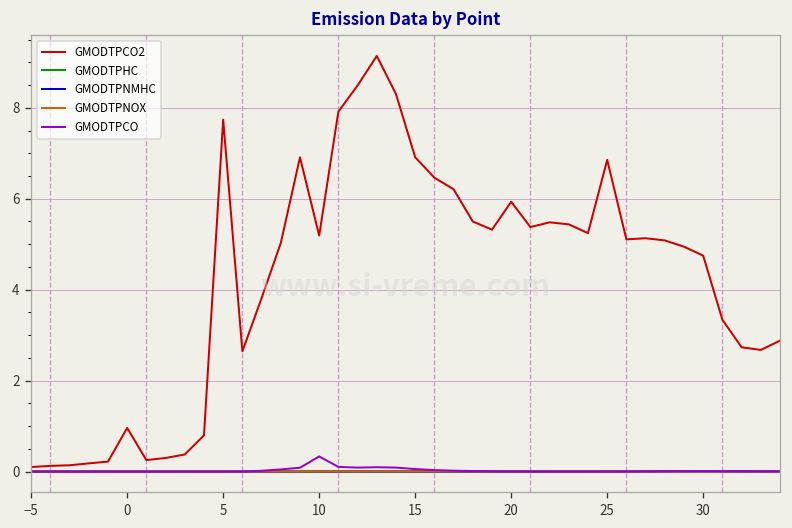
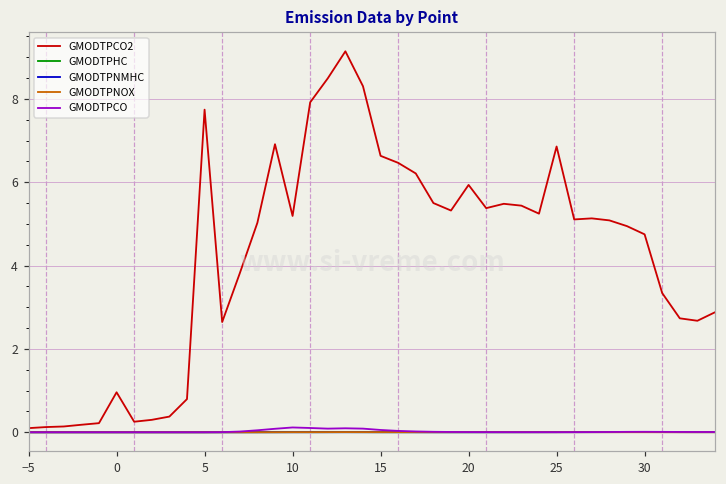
GMODTPCO, 10: 0.3 -> 0.1
GMODTPCO2, 15: 6.9 -> 6.6
